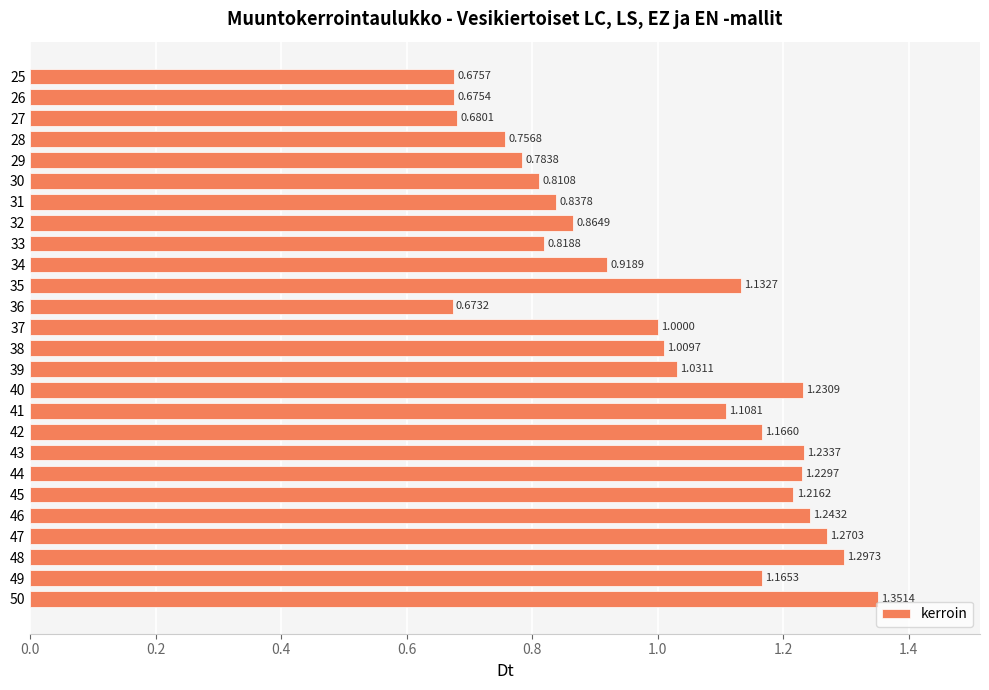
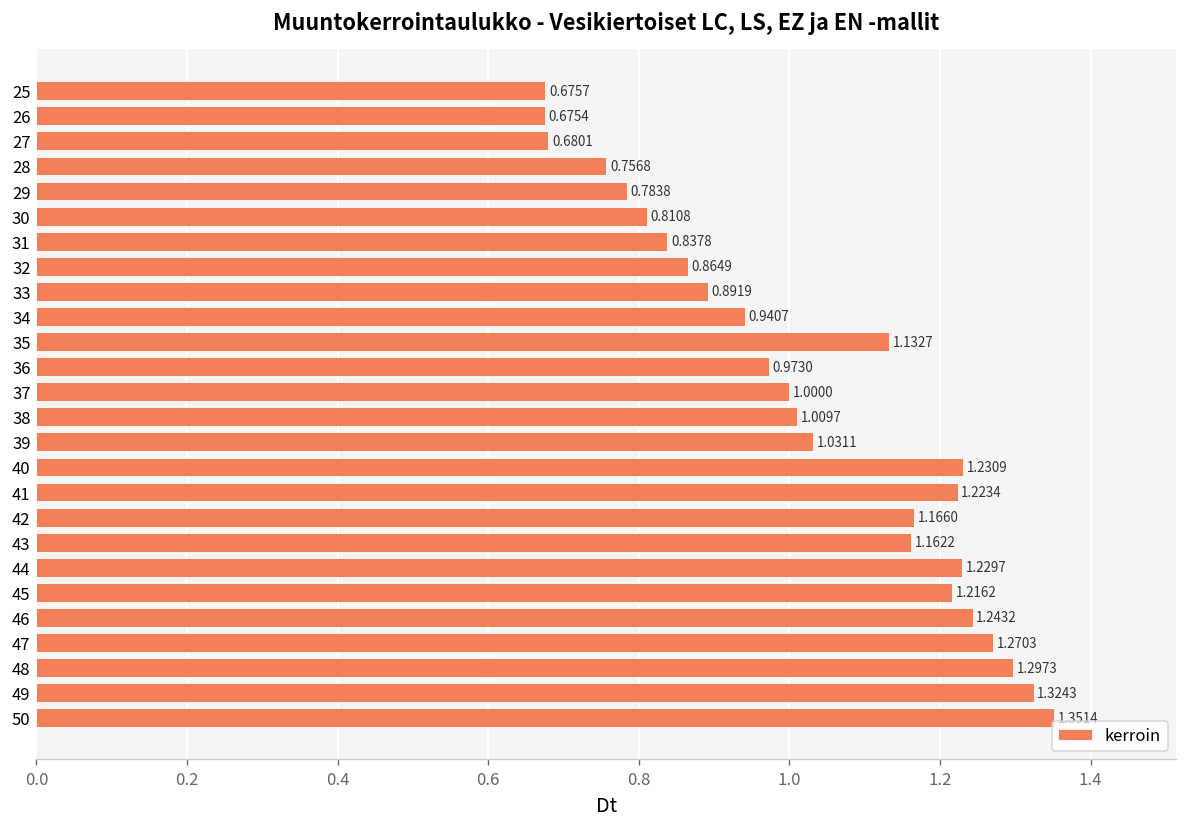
33: 0.8188 -> 0.8919
34: 0.9189 -> 0.9407
36: 0.6732 -> 0.9730
41: 1.1081 -> 1.2234
43: 1.2337 -> 1.1622
49: 1.1653 -> 1.3243
